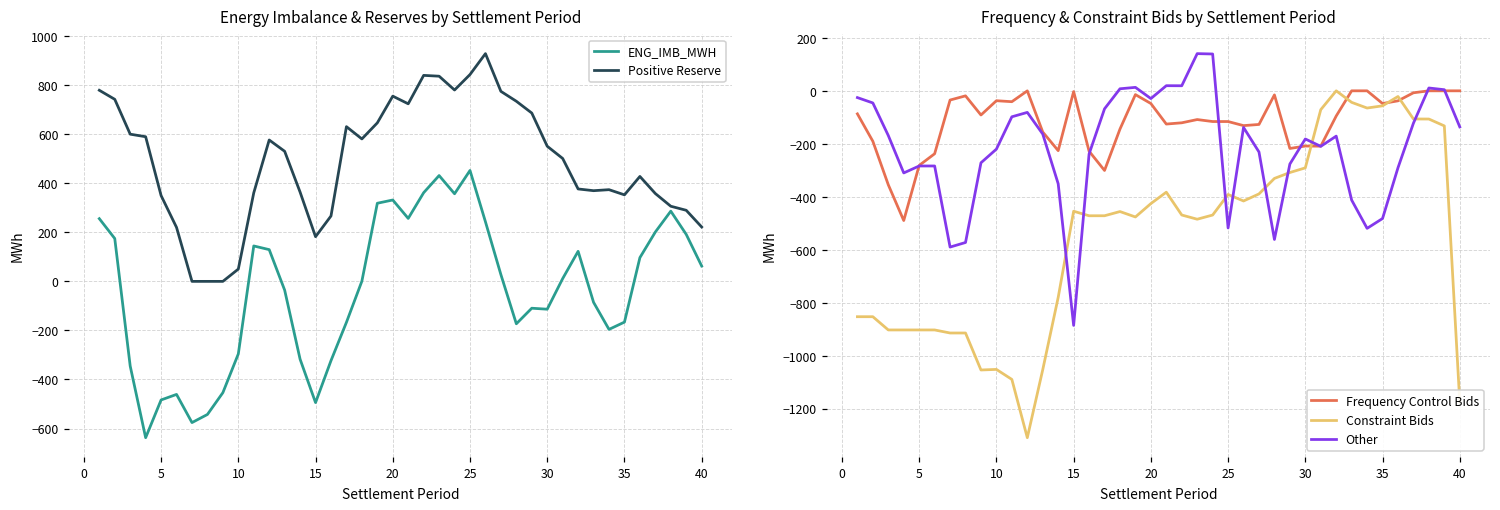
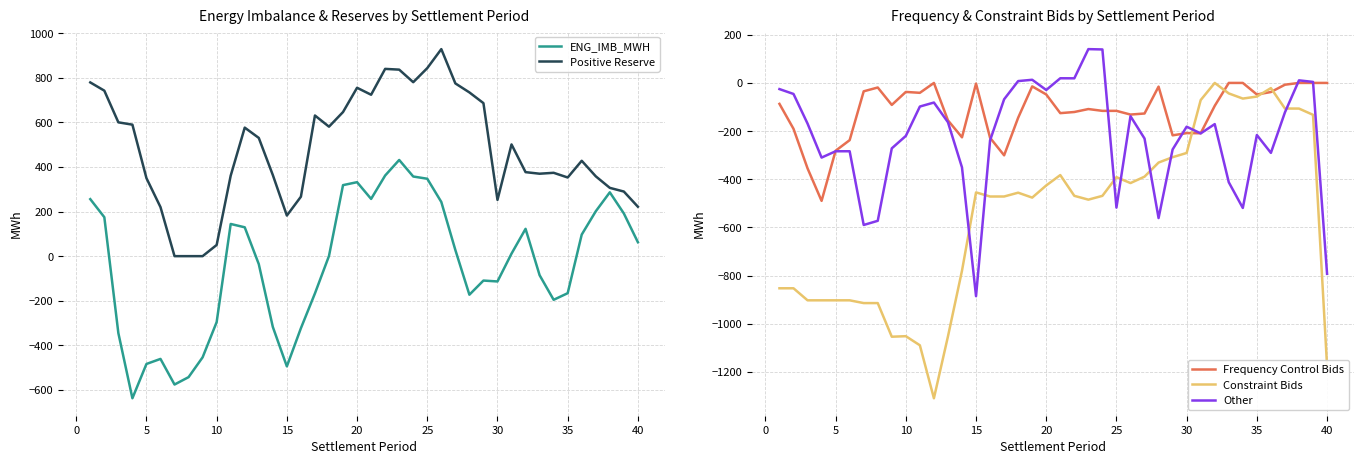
Energy Imbalance & Reserves by Settlement Period, ENG_IMB_MWH, 25: 450 -> 350
Energy Imbalance & Reserves by Settlement Period, Positive Reserve, 30: 550 -> 250
Frequency & Constraint Bids by Settlement Period, Other, 35: -480 -> -220
Frequency & Constraint Bids by Settlement Period, Other, 40: -140 -> -790
